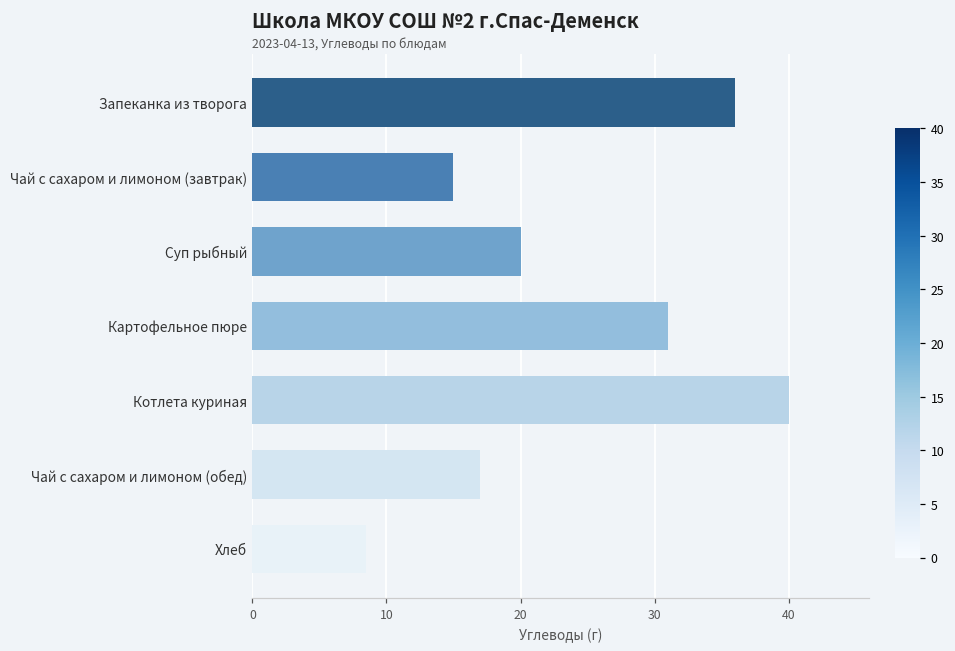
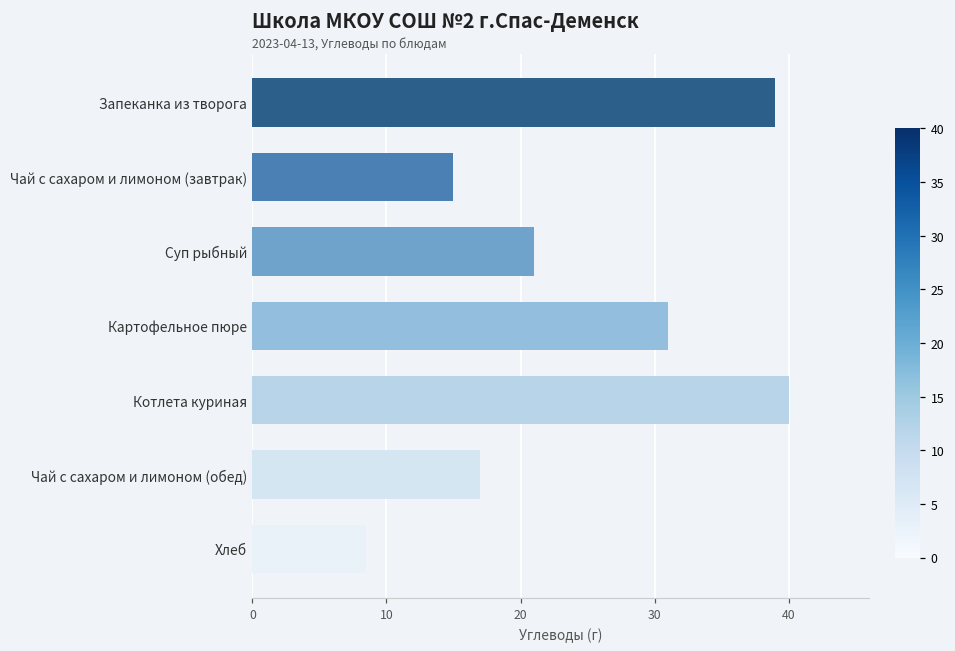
Запеканка из творога: 36 -> 39
Суп рыбный: 20 -> 21
